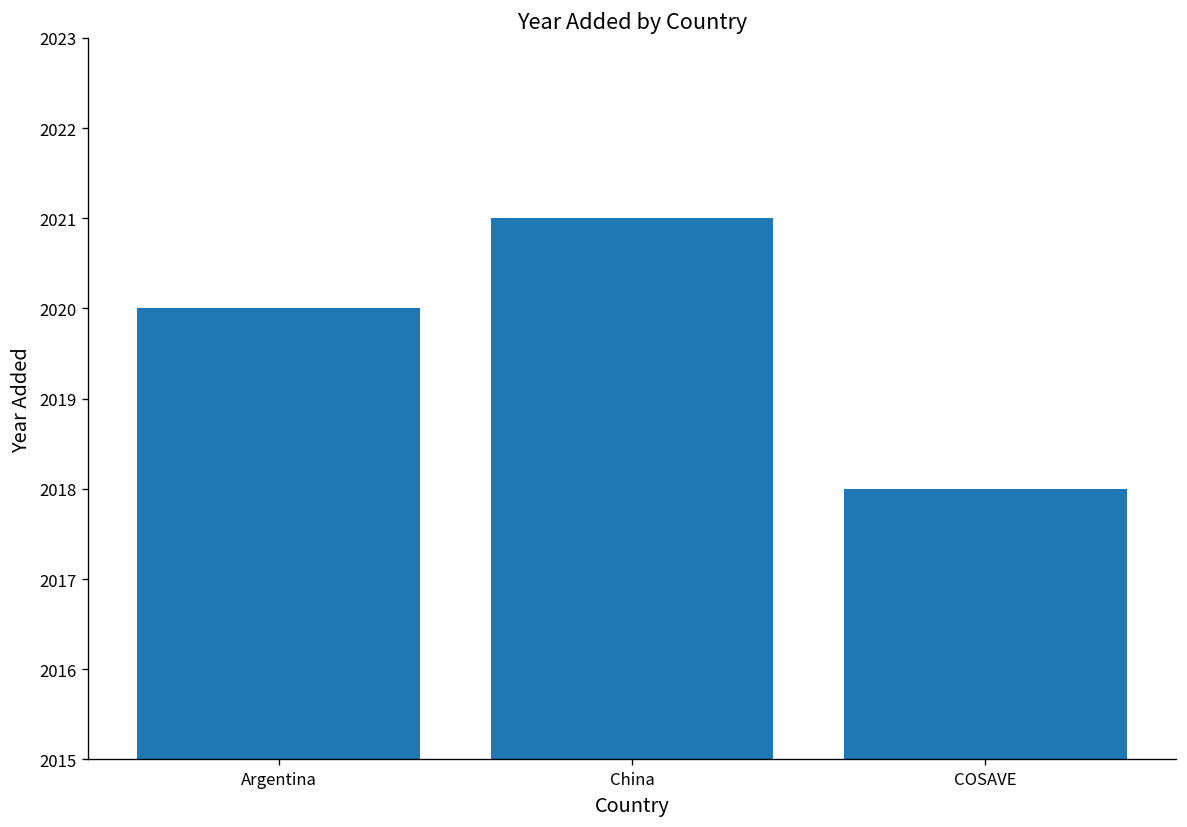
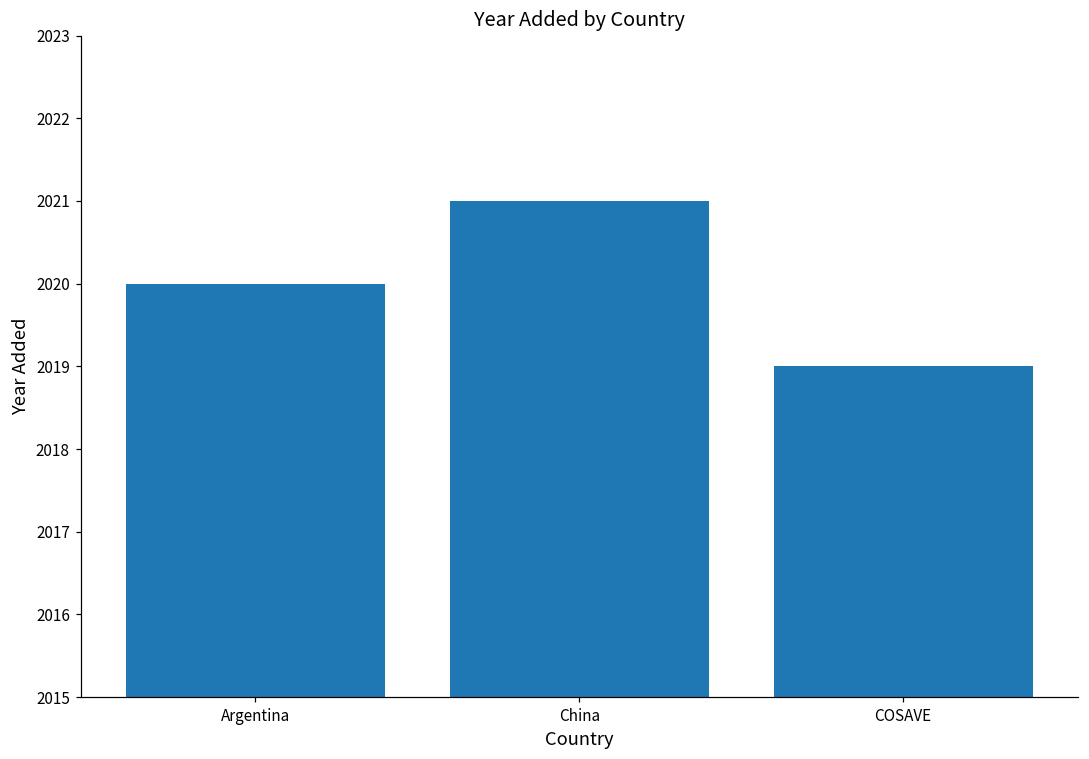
COSAVE: 2018 -> 2019
